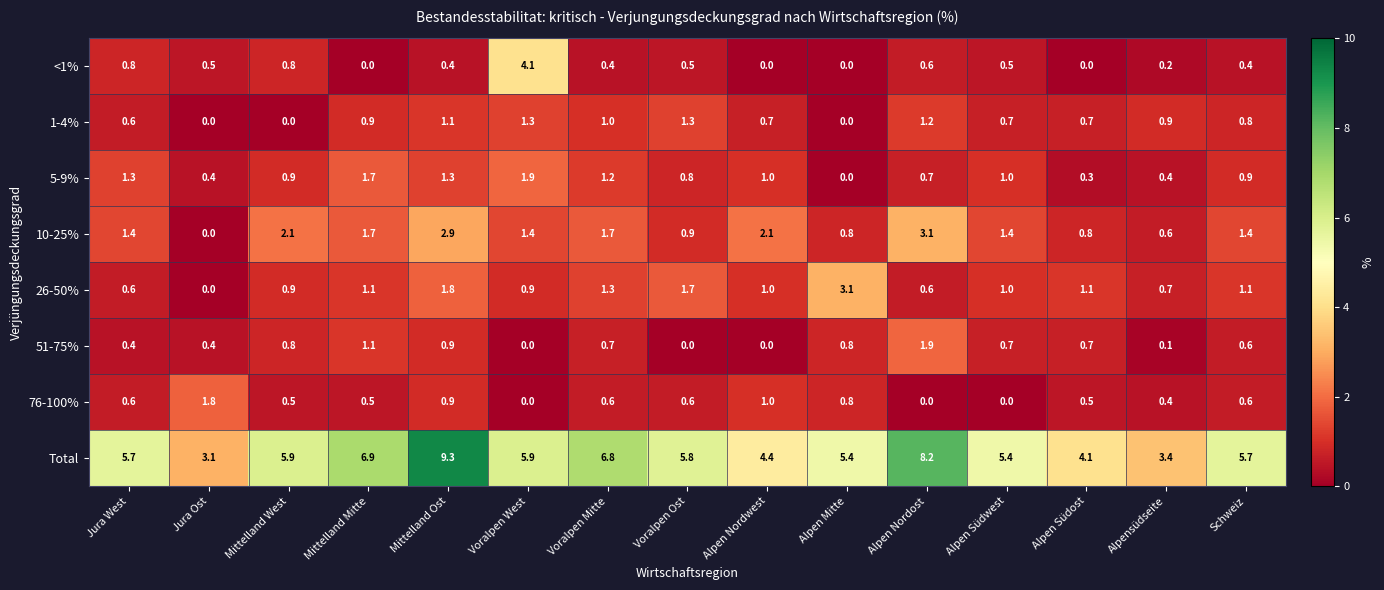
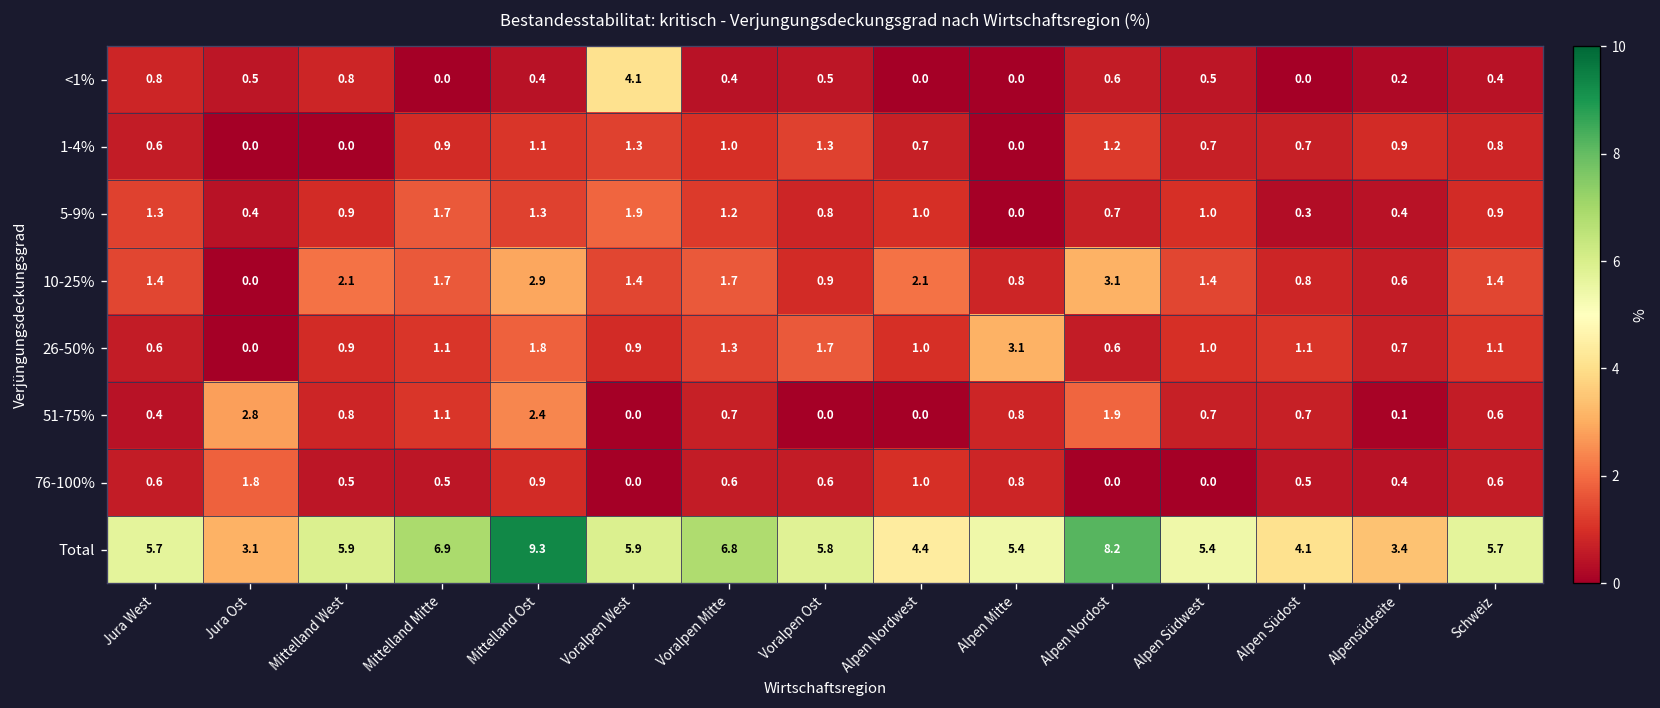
51-75%, Jura Ost: 0.4 -> 2.8
51-75%, Mittelland Ost: 0.9 -> 2.4
